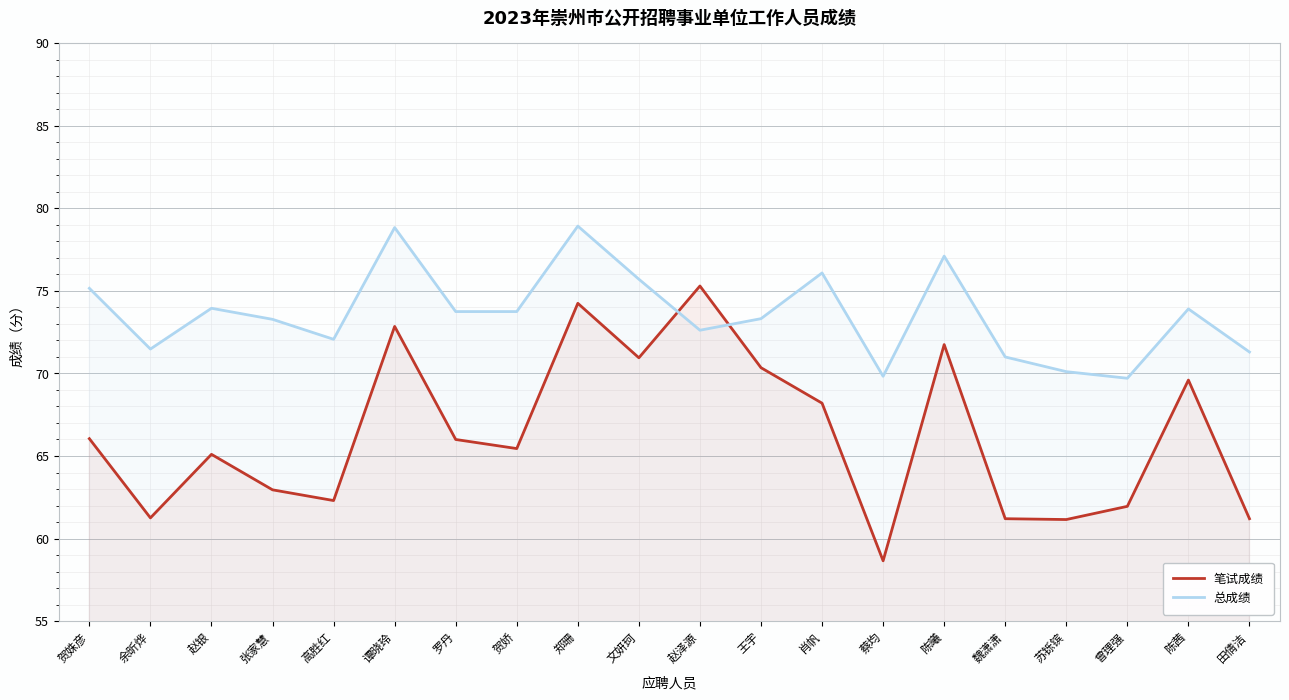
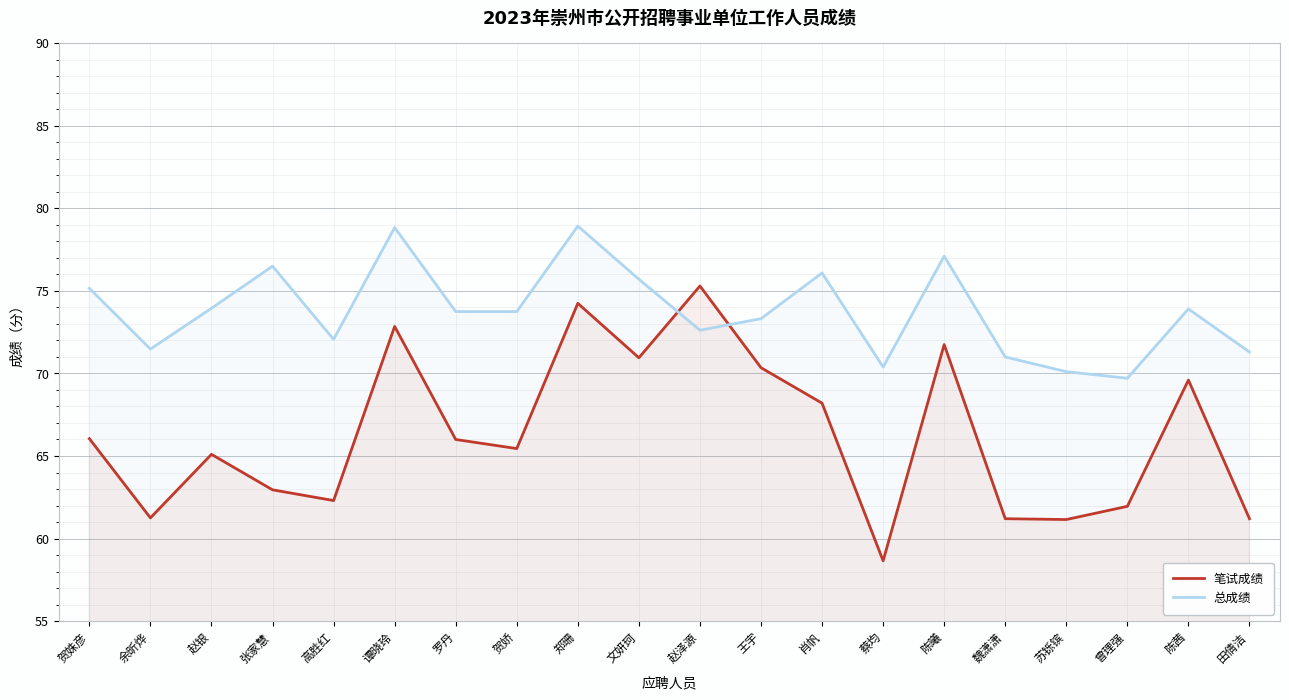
总成绩, 张家慧: 73.3 -> 76.5
总成绩, 蔡均: 69.8 -> 70.4
